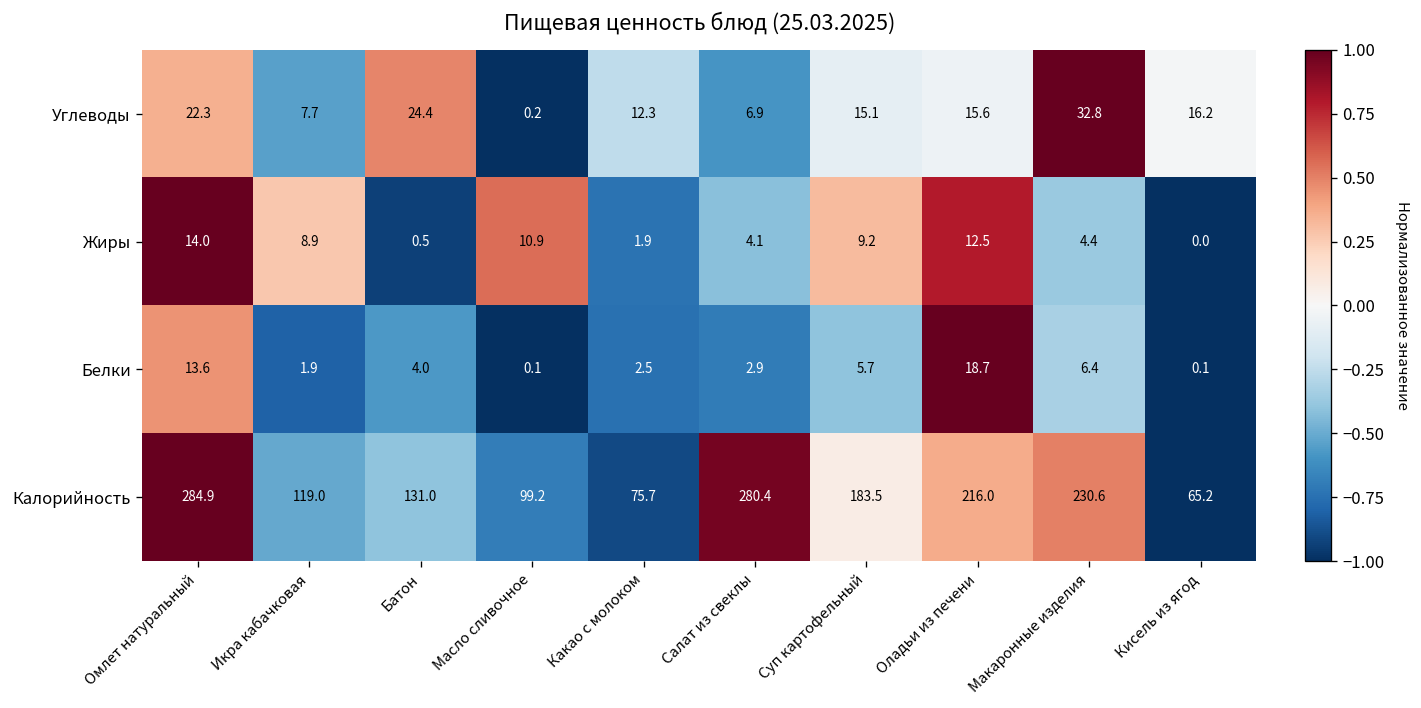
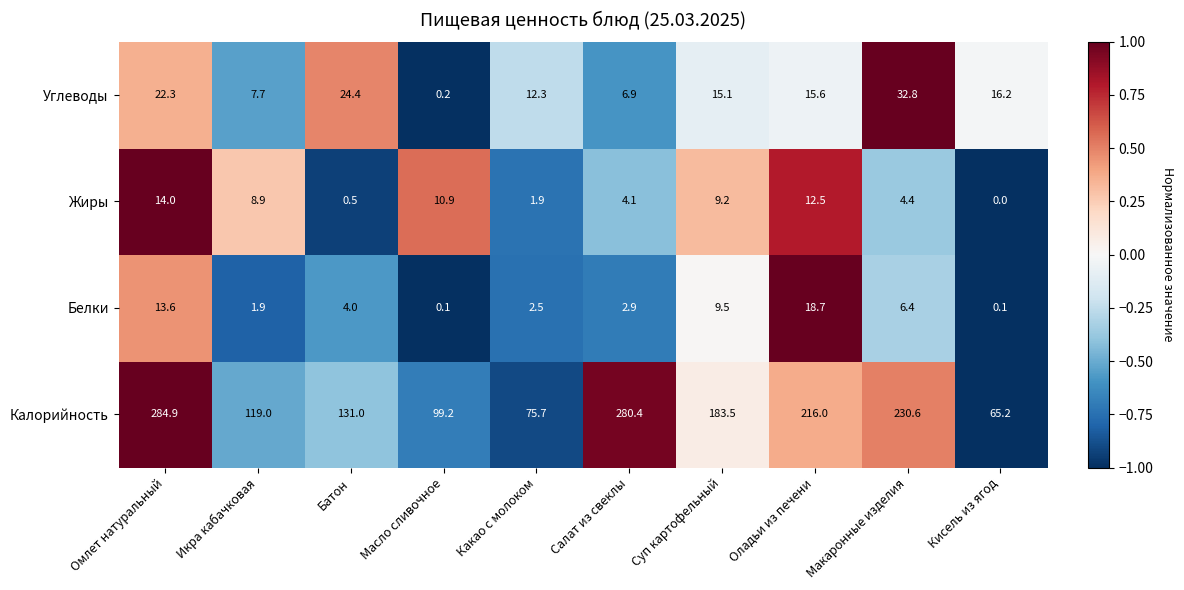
Белки, Суп картофельный: 5.7 -> 9.5
